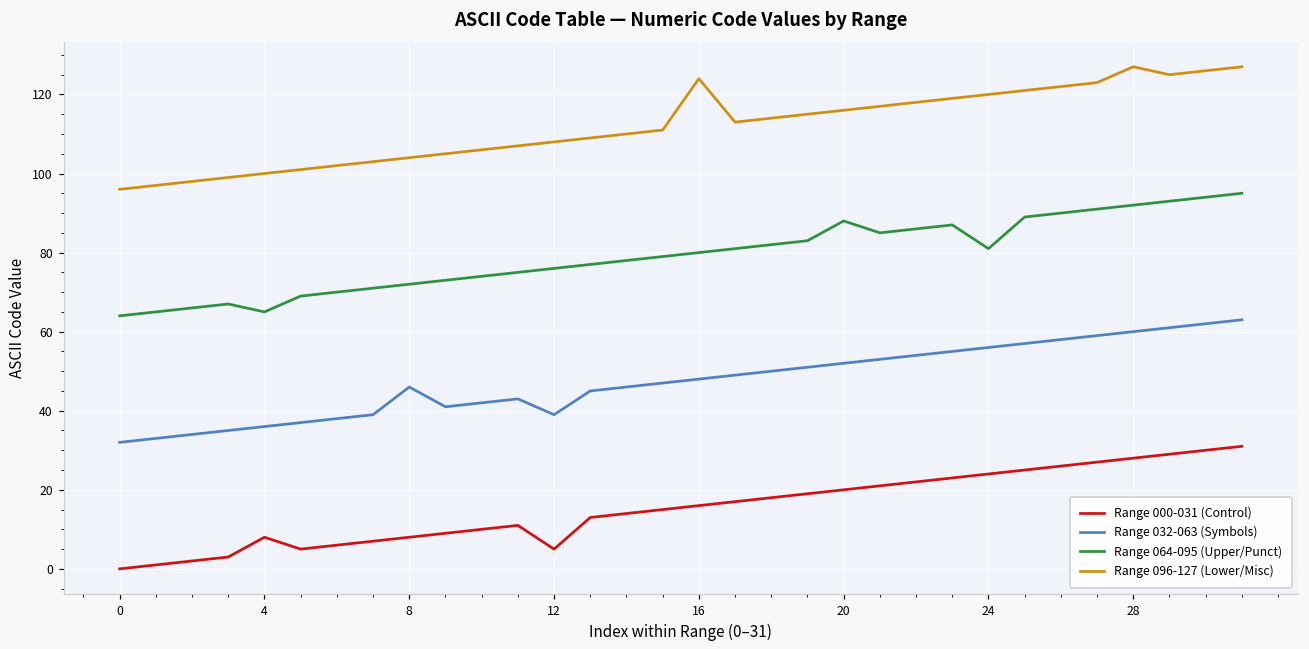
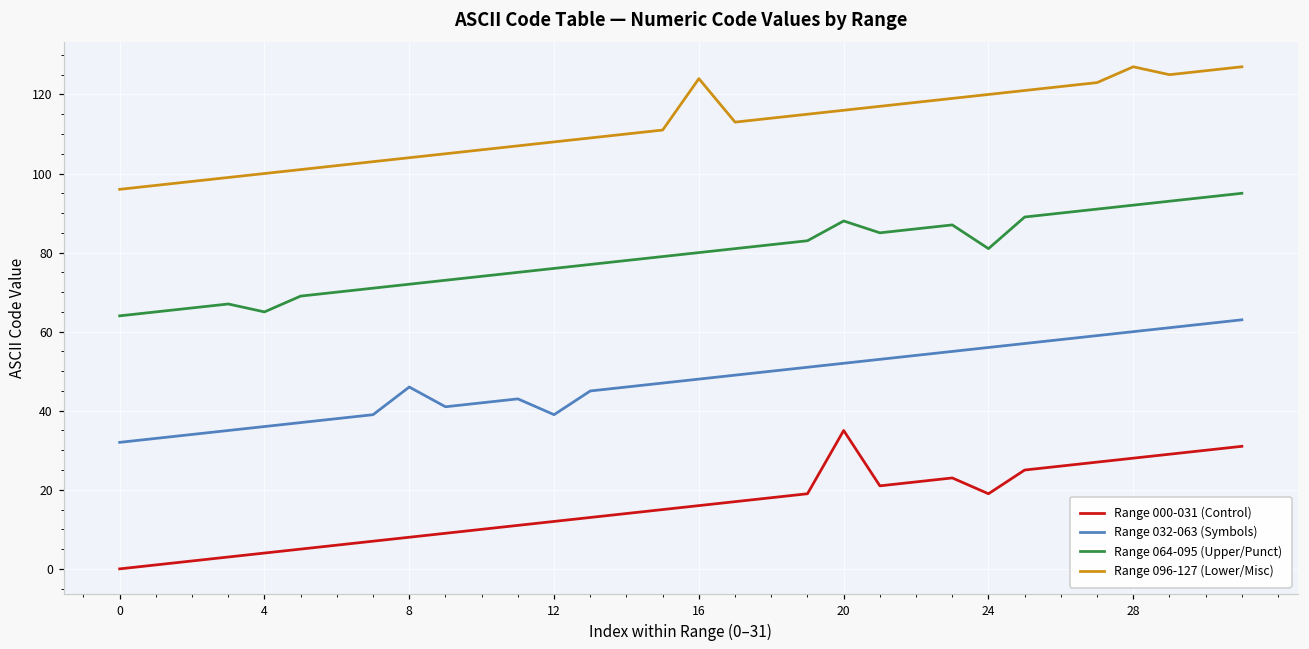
Range 000-031 (Control), 4: 8 -> 4
Range 000-031 (Control), 12: 5 -> 12
Range 000-031 (Control), 20: 20 -> 35
Range 000-031 (Control), 24: 24 -> 19
